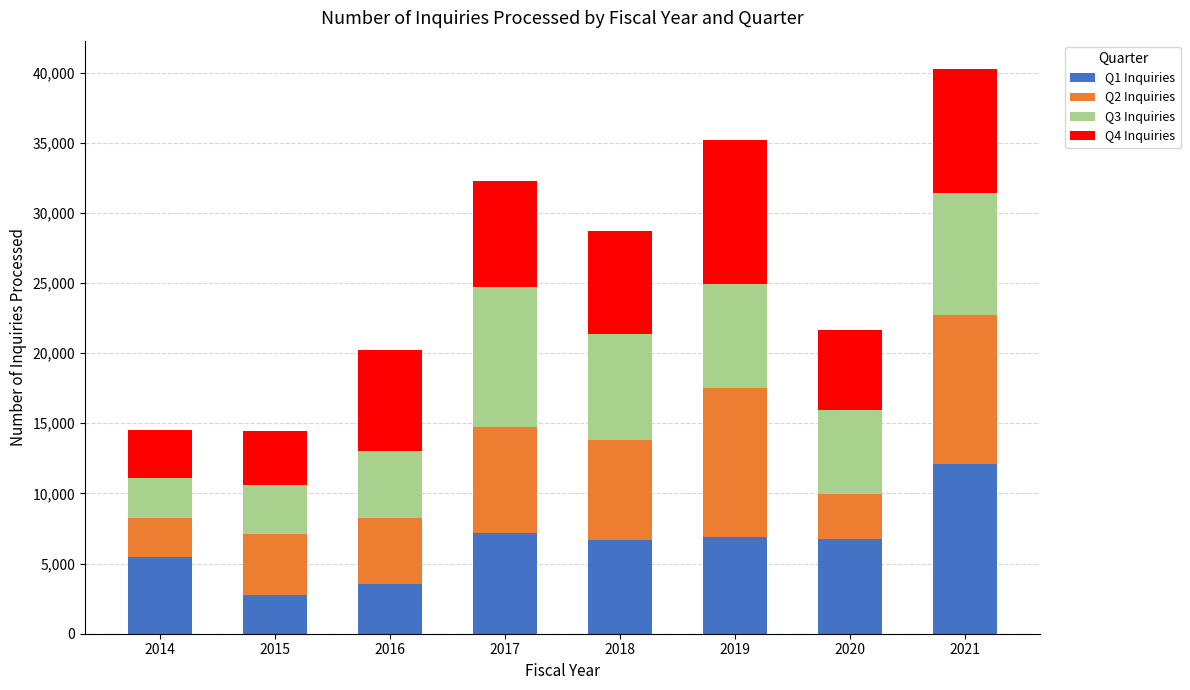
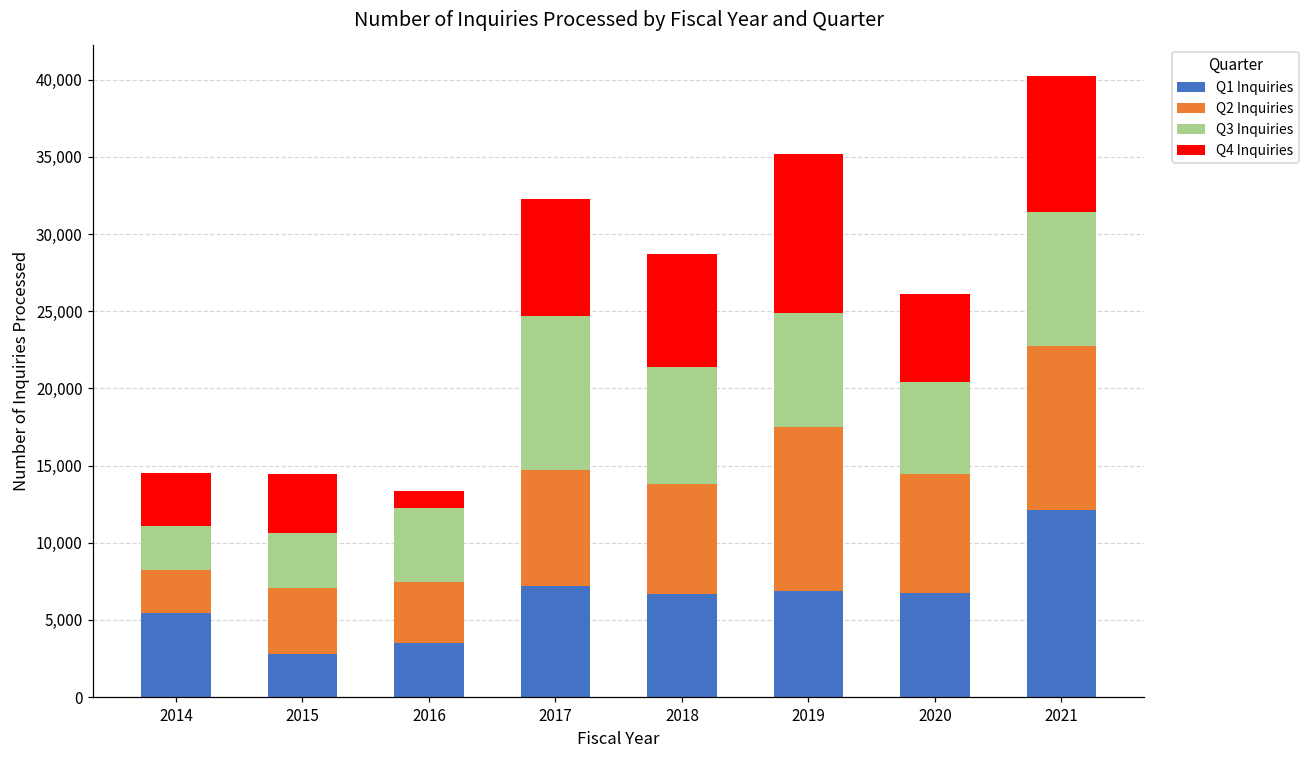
Q2 Inquiries, 2016: 4,700 -> 3,900
Q4 Inquiries, 2016: 7,100 -> 1,000
Q2 Inquiries, 2020: 3,200 -> 7,700
